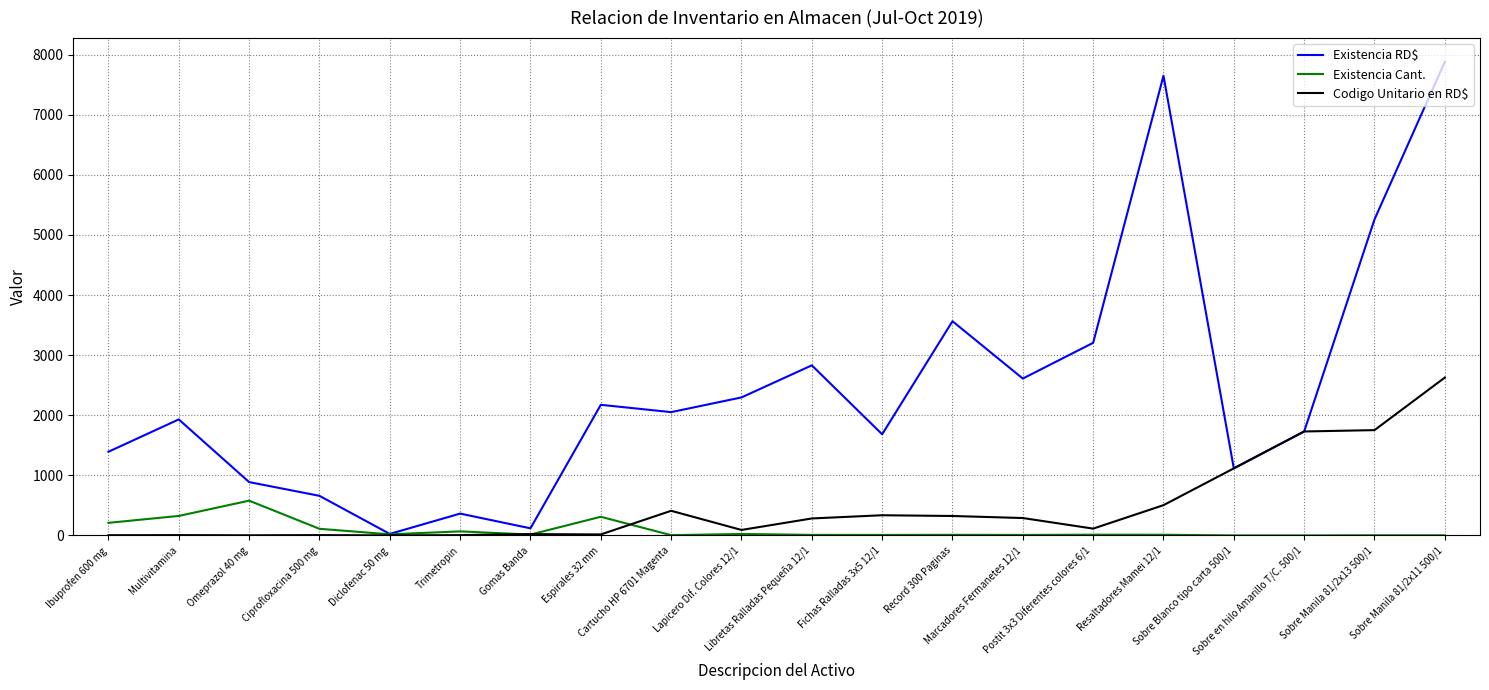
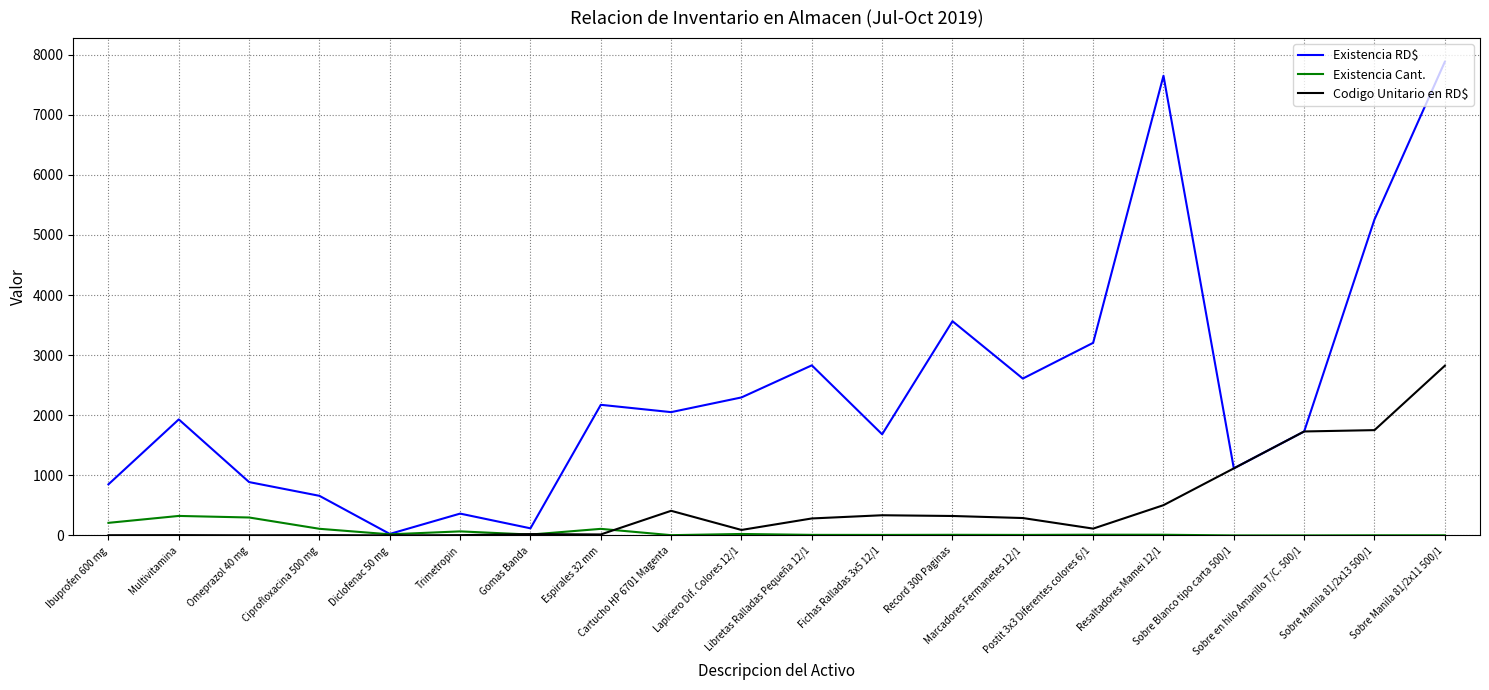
Existencia RD$, Ibuprofen 600 mg: 1400 -> 900
Existencia Cant., Omeprazol 40 mg: 600 -> 300
Existencia Cant., Espirales 32 mm: 300 -> 100
Codigo Unitario en RD$, Sobre Manila 81/2x11 500/1: 2600 -> 2800
